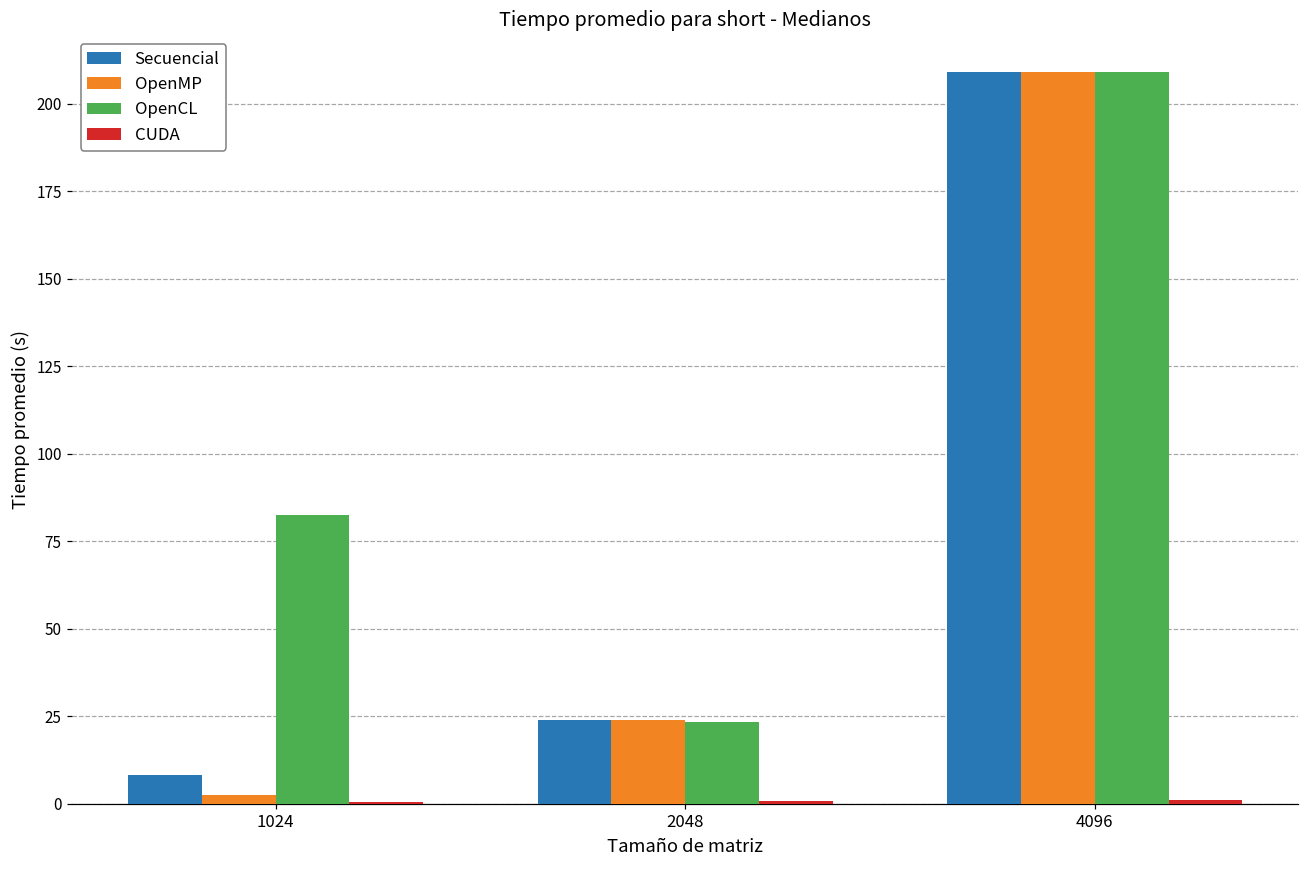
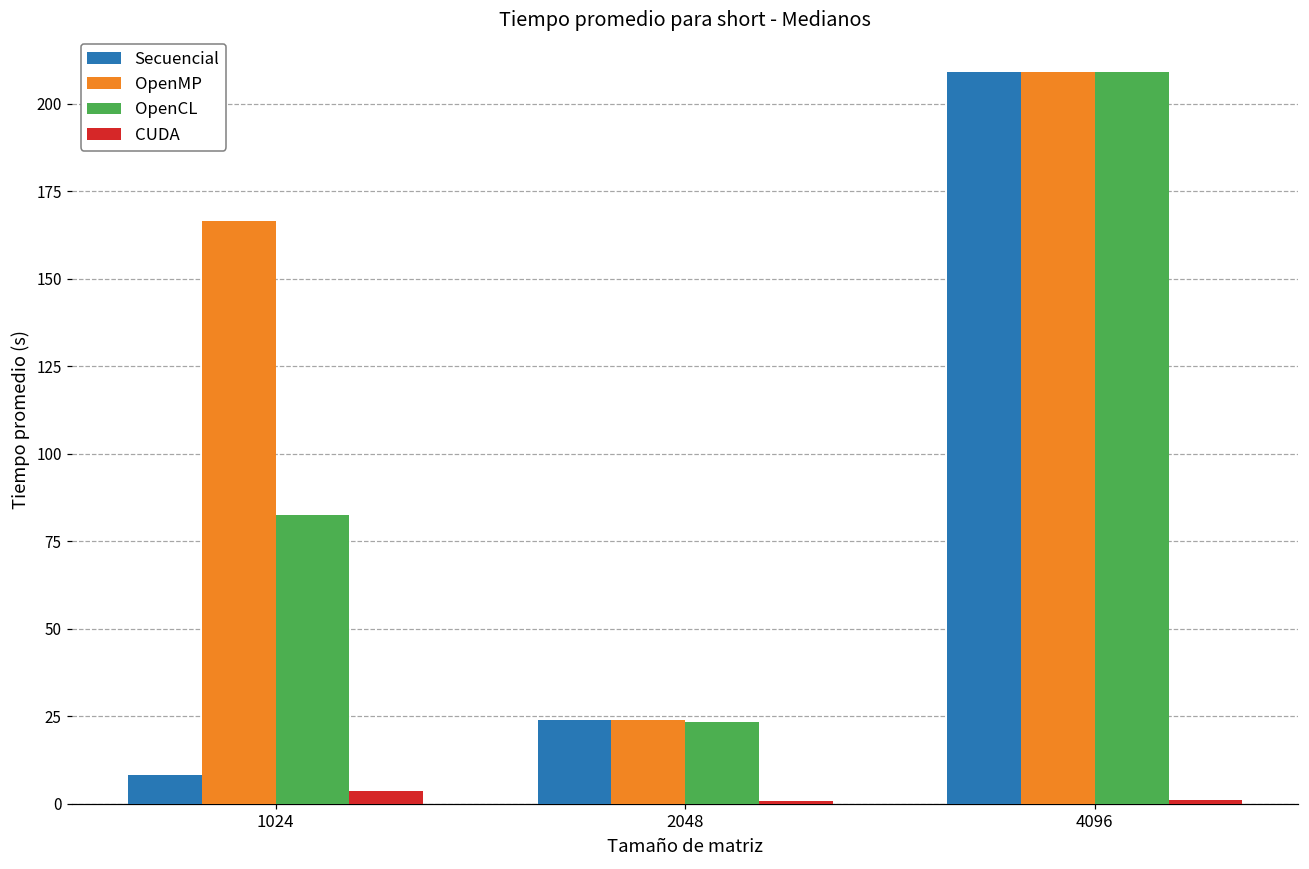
OpenMP, 1024: 2 -> 167
CUDA, 1024: 1 -> 4
